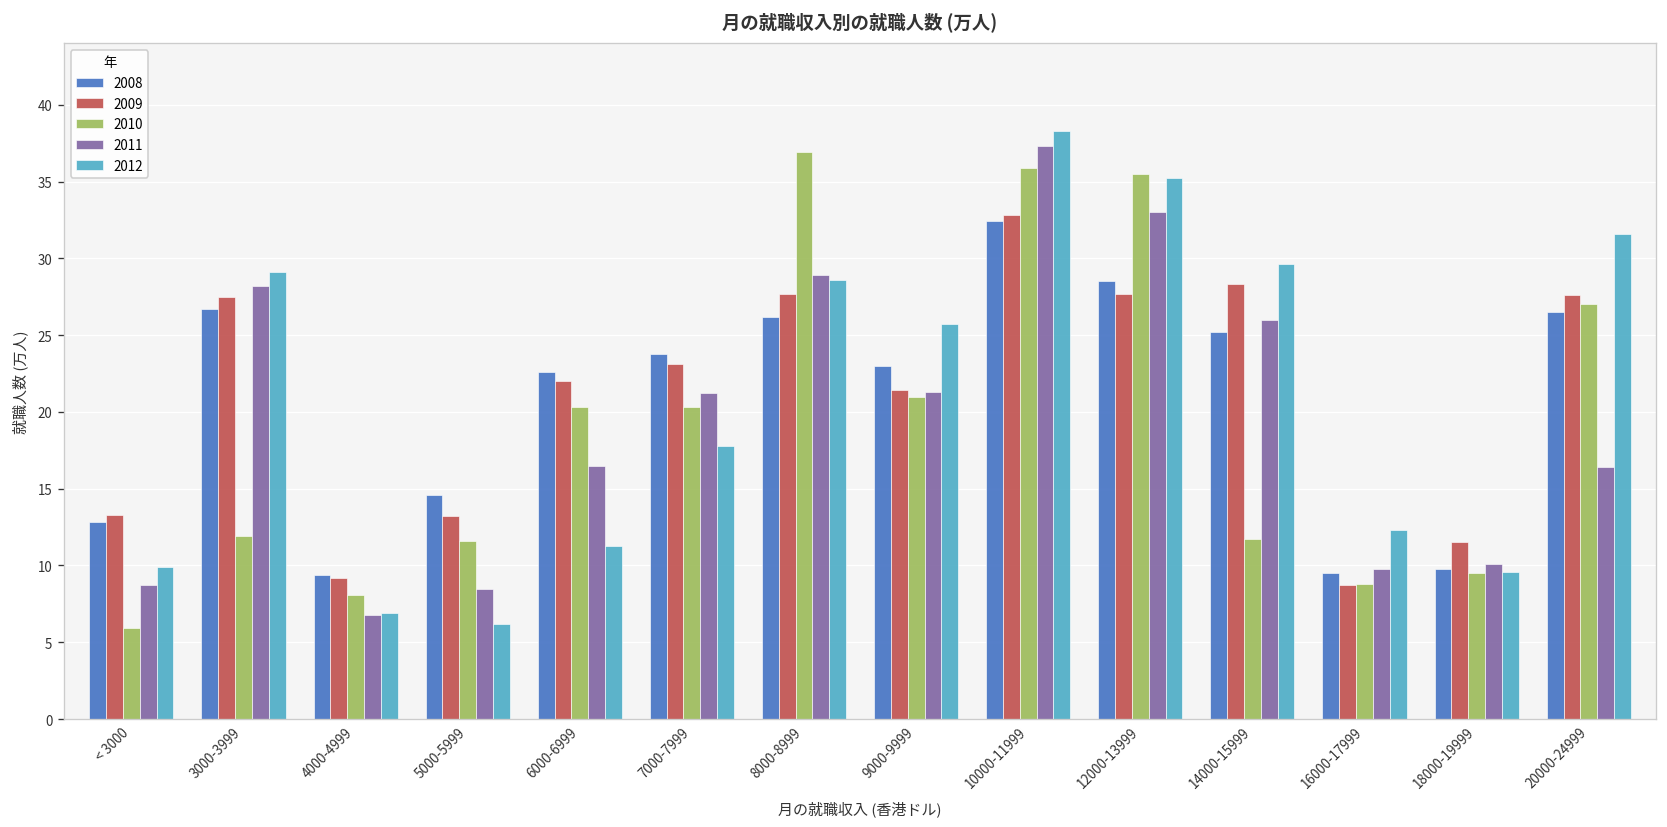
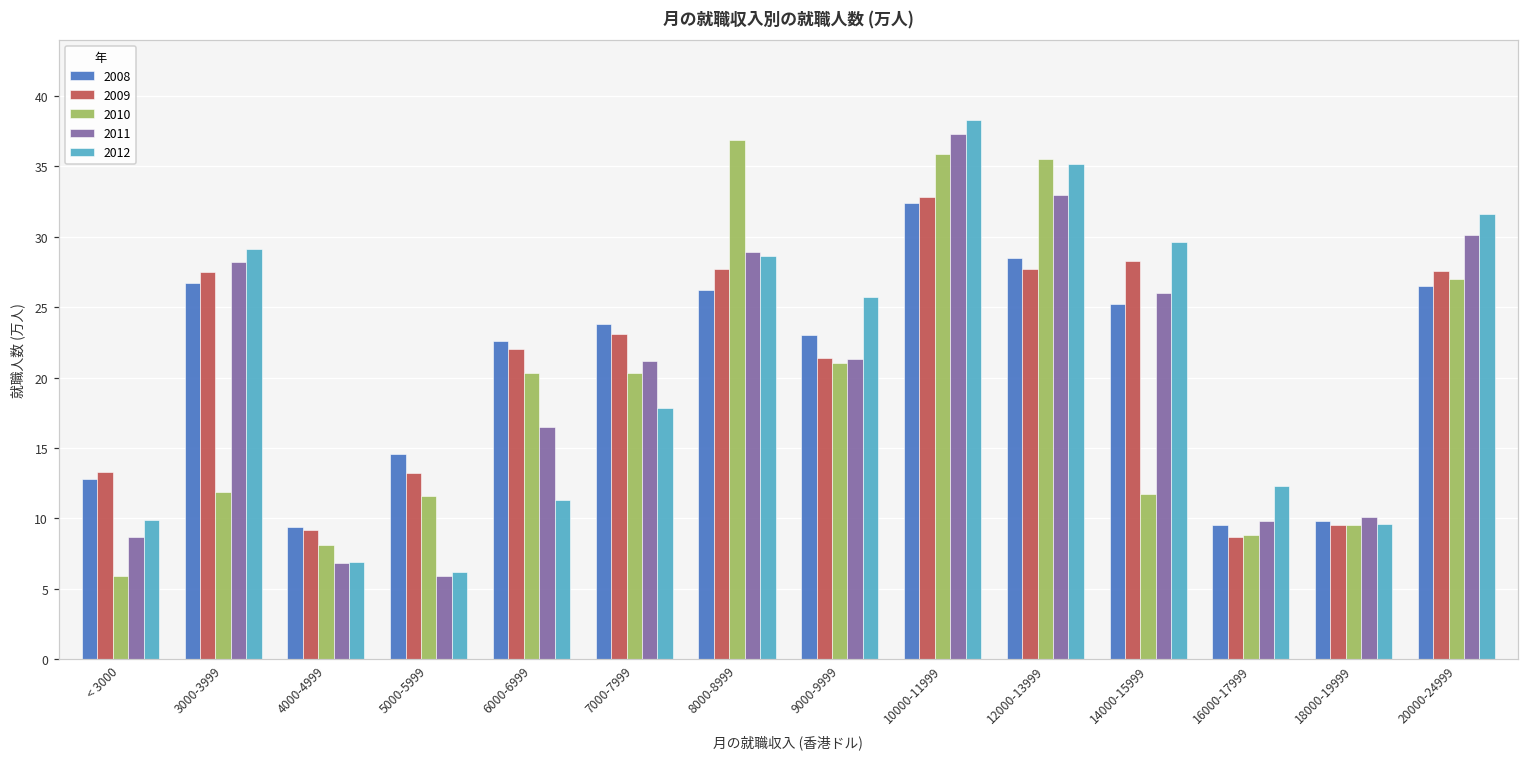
2011, 5000-5999: 8.5 -> 5.9
2009, 18000-19999: 11.5 -> 9.5
2011, 20000-24999: 16.4 -> 30.1
